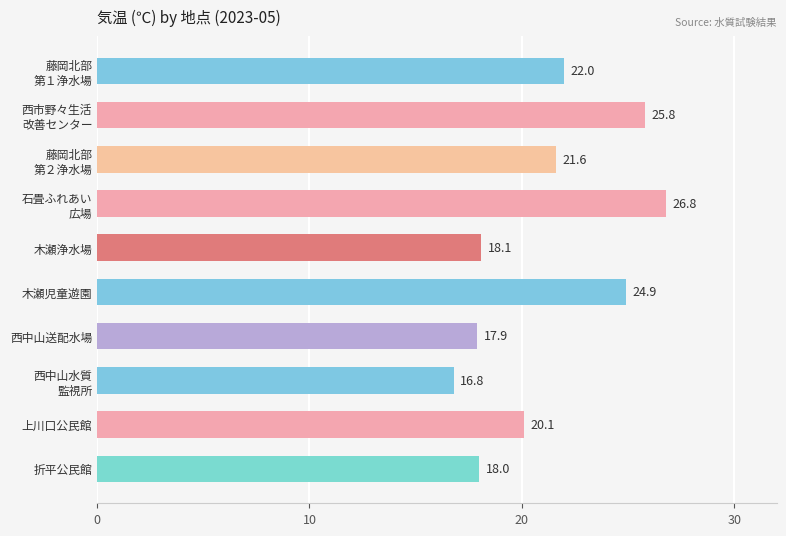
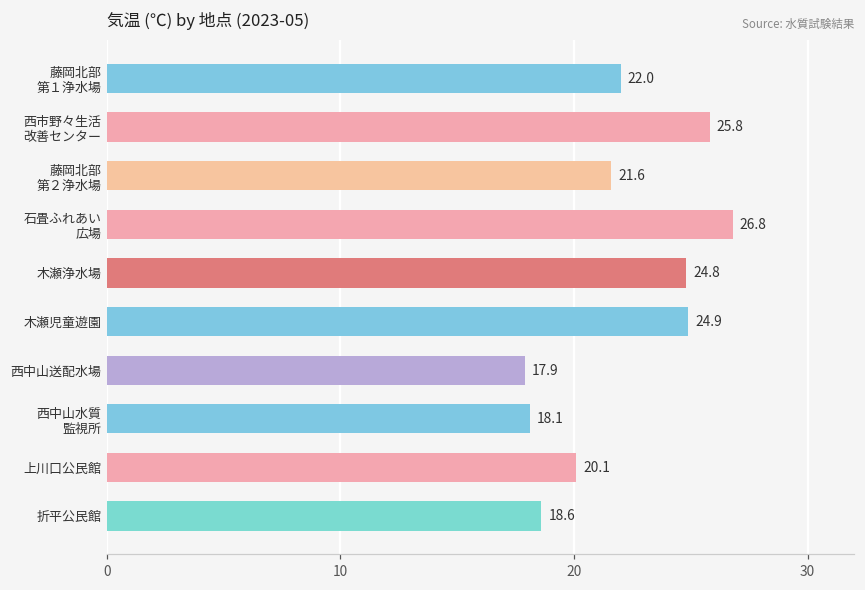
木瀬浄水場: 18.1 -> 24.8
西中山水質 監視所: 16.8 -> 18.1
折平公民館: 18.0 -> 18.6
